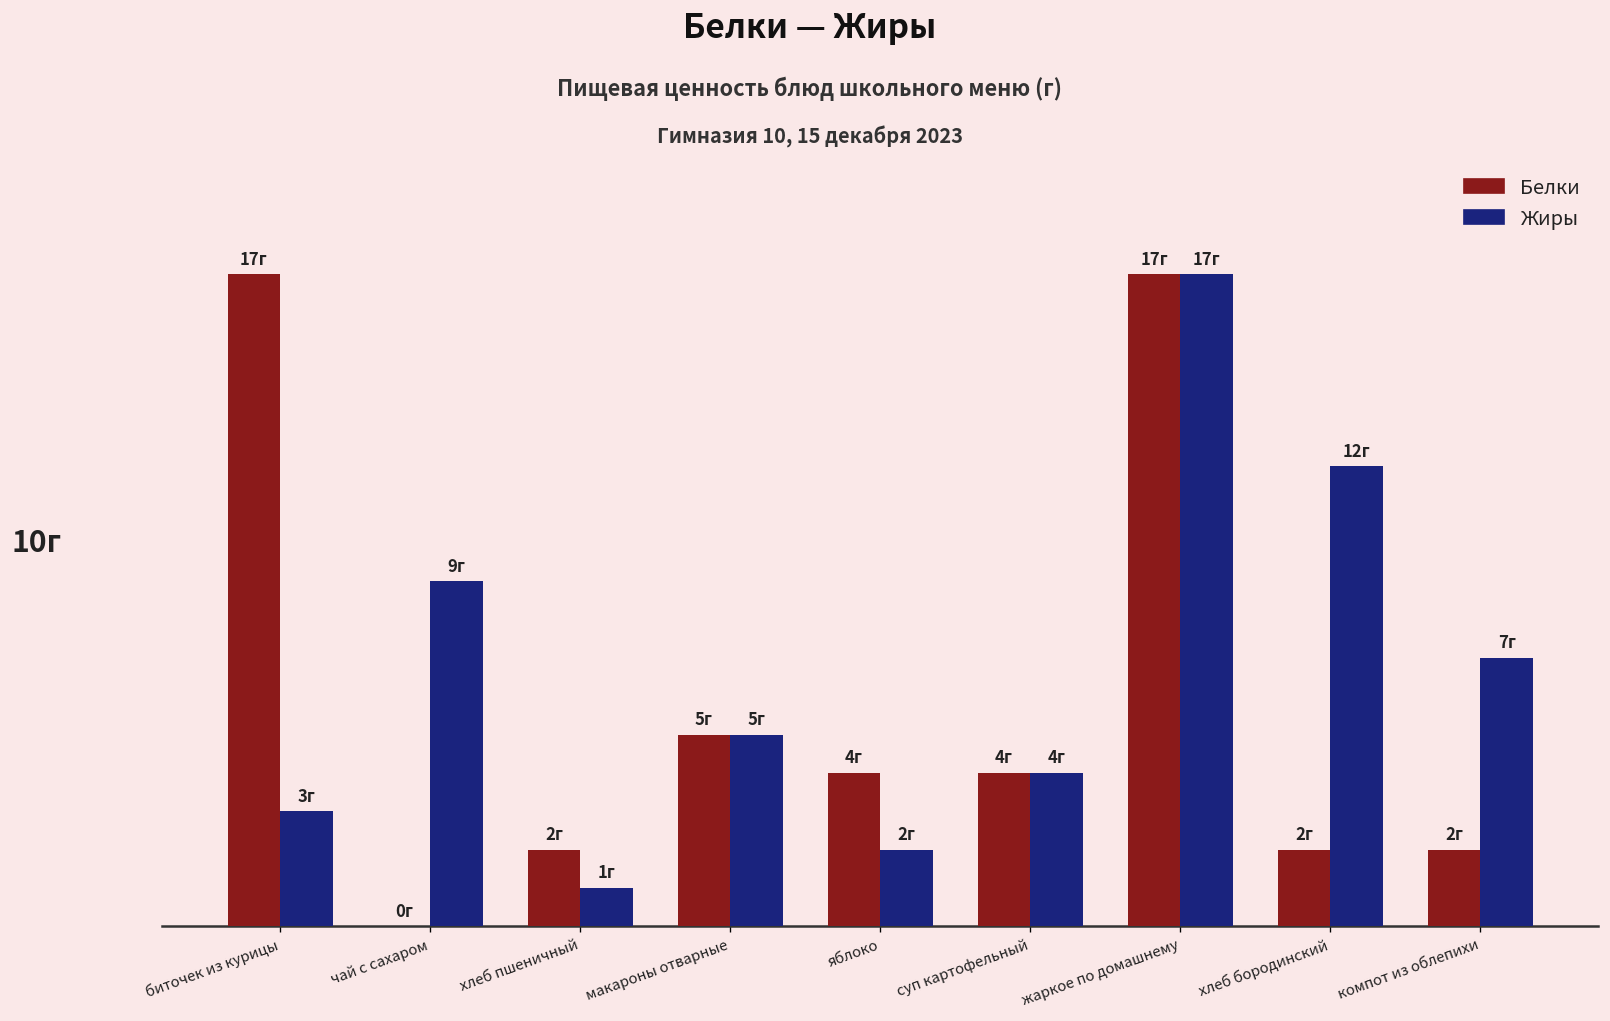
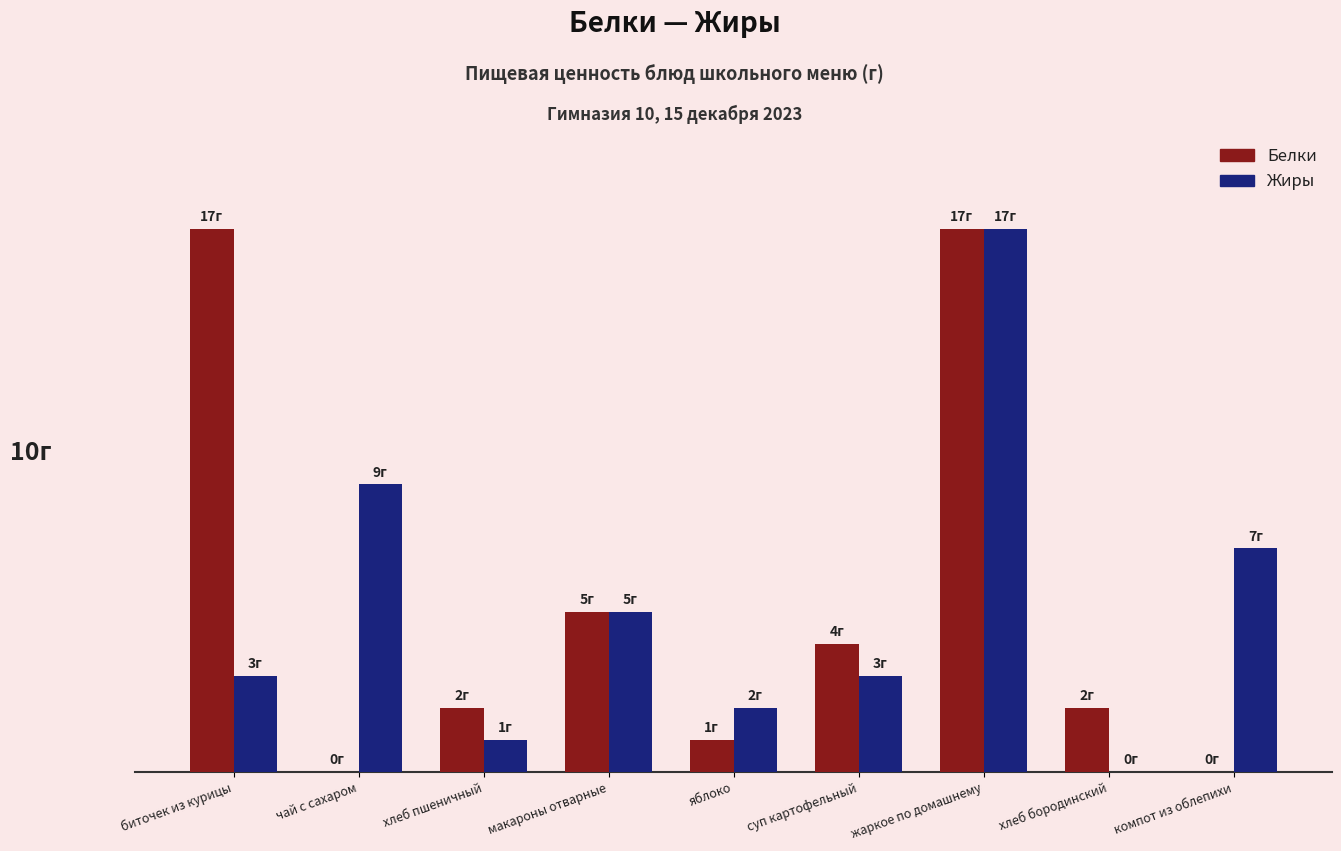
Белки, яблоко: 4г -> 1г
Жиры, суп картофельный: 4г -> 3г
Жиры, хлеб бородинский: 12г -> 0г
Белки, компот из облепихи: 2г -> 0г
